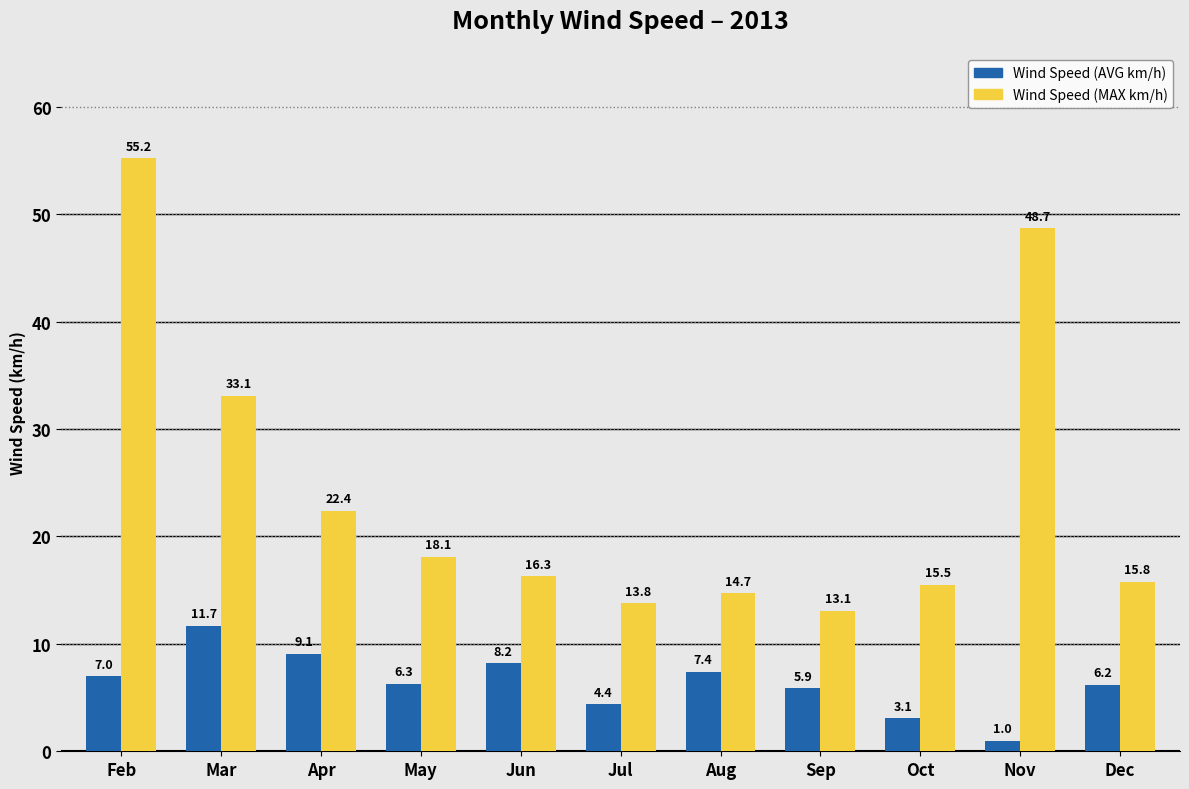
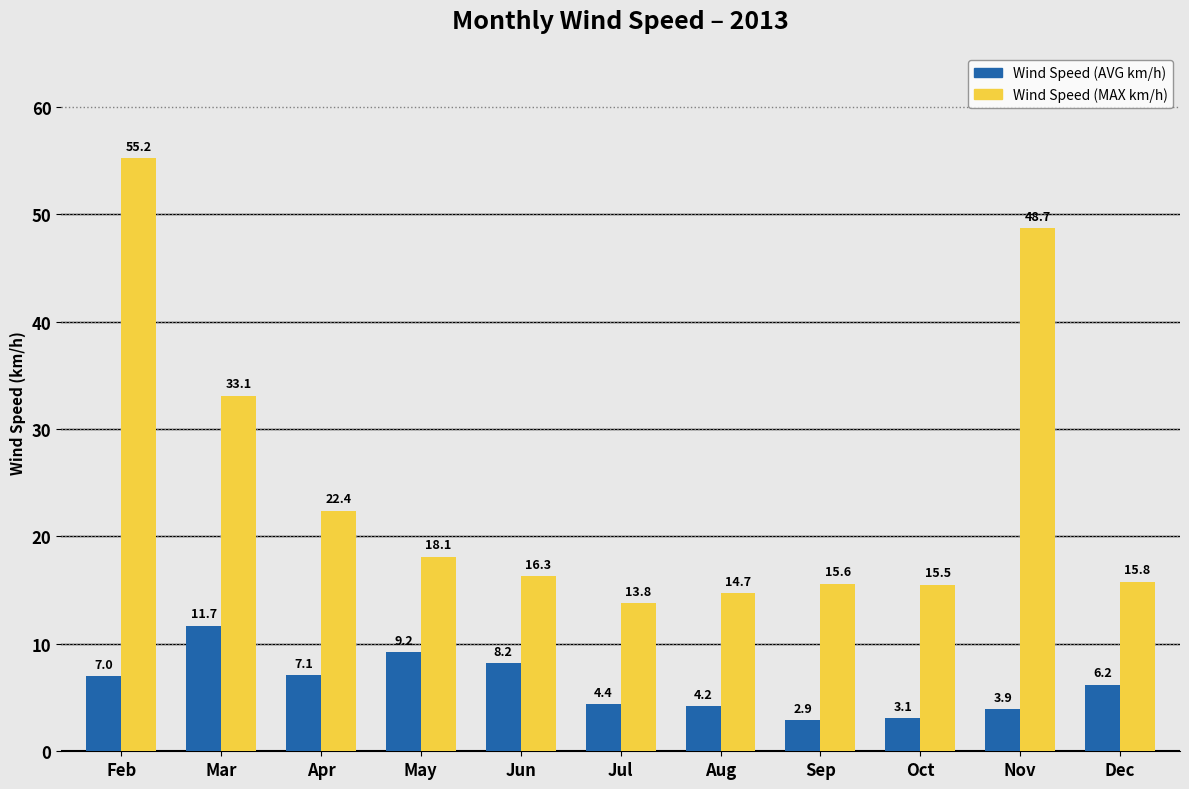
Wind Speed (AVG km/h), Apr: 9.1 -> 7.1
Wind Speed (AVG km/h), May: 6.3 -> 9.2
Wind Speed (AVG km/h), Aug: 7.4 -> 4.2
Wind Speed (AVG km/h), Sep: 5.9 -> 2.9
Wind Speed (MAX km/h), Sep: 13.1 -> 15.6
Wind Speed (AVG km/h), Nov: 1.0 -> 3.9
